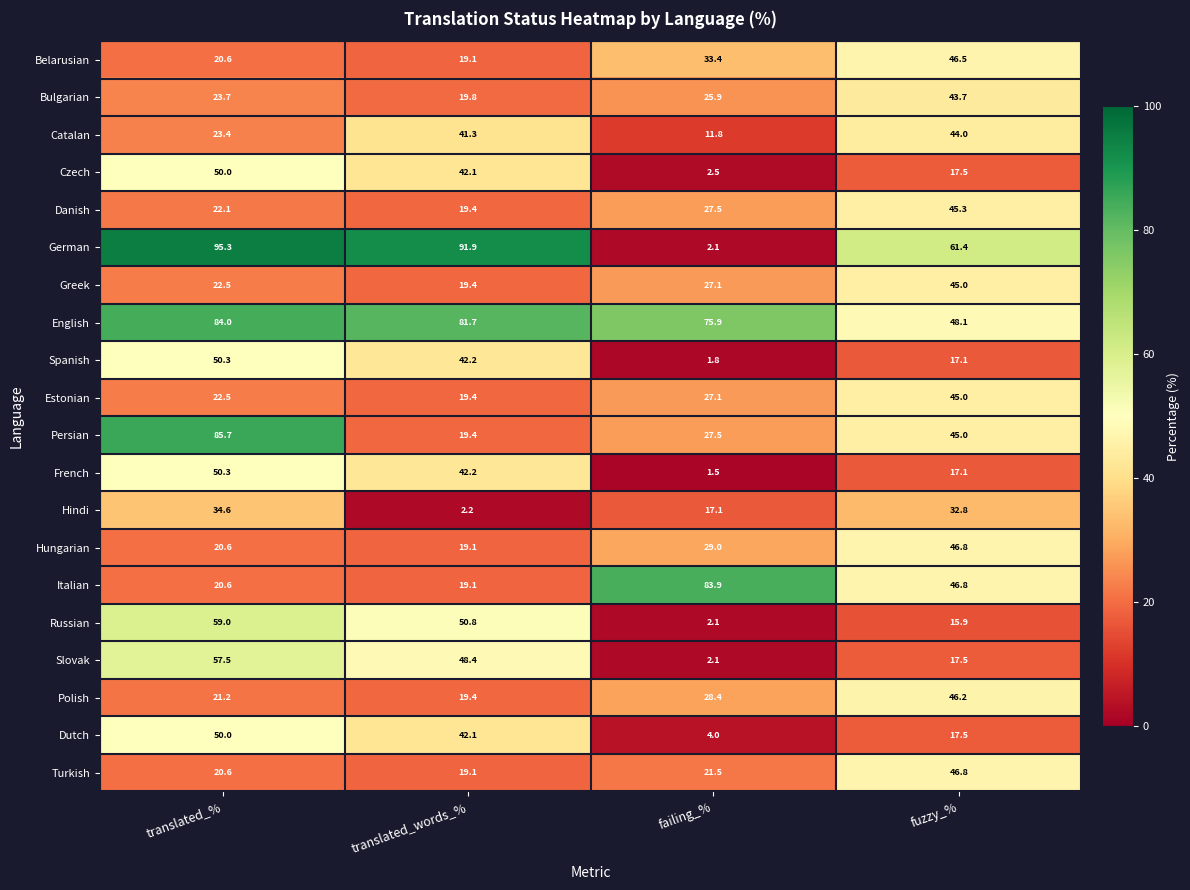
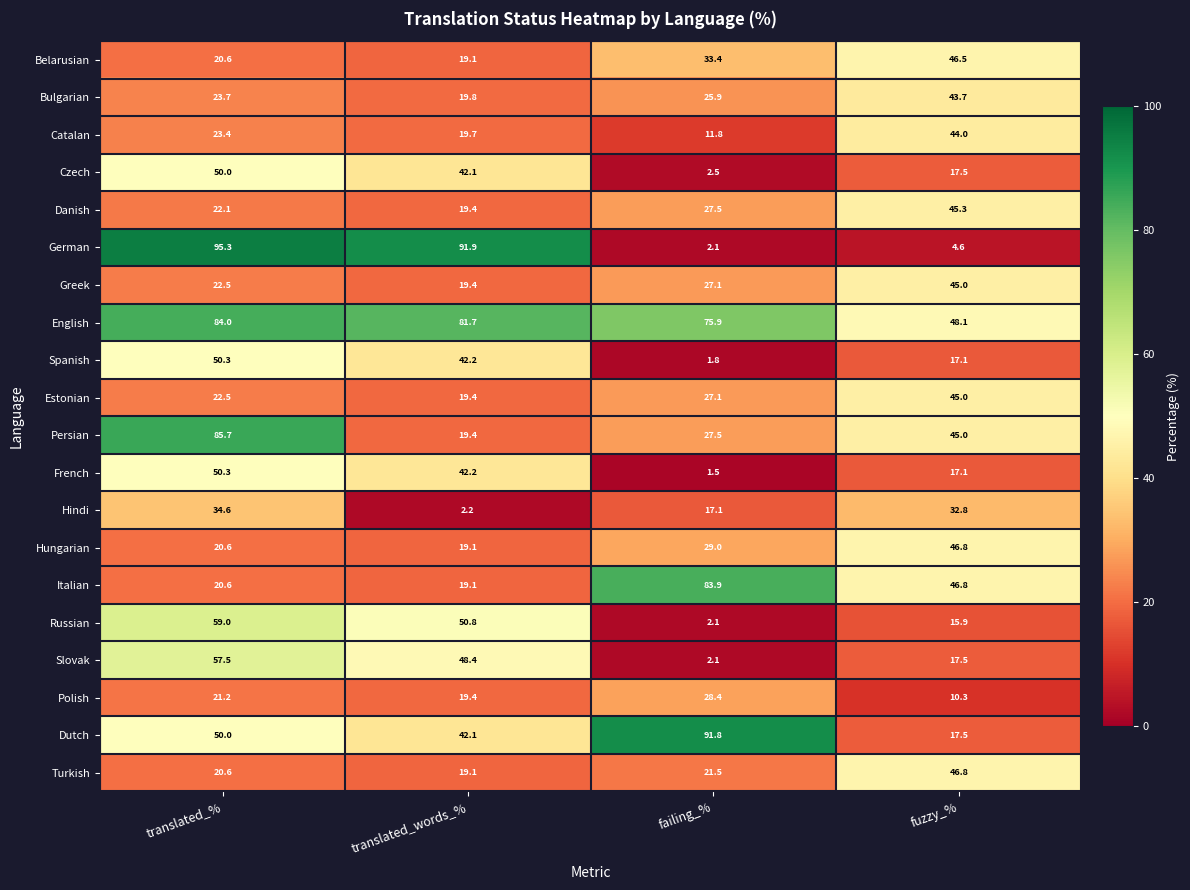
Catalan, translated_words_%: 41.3 -> 19.7
German, fuzzy_%: 61.4 -> 4.6
Polish, fuzzy_%: 46.2 -> 10.3
Dutch, failing_%: 4.0 -> 91.8
